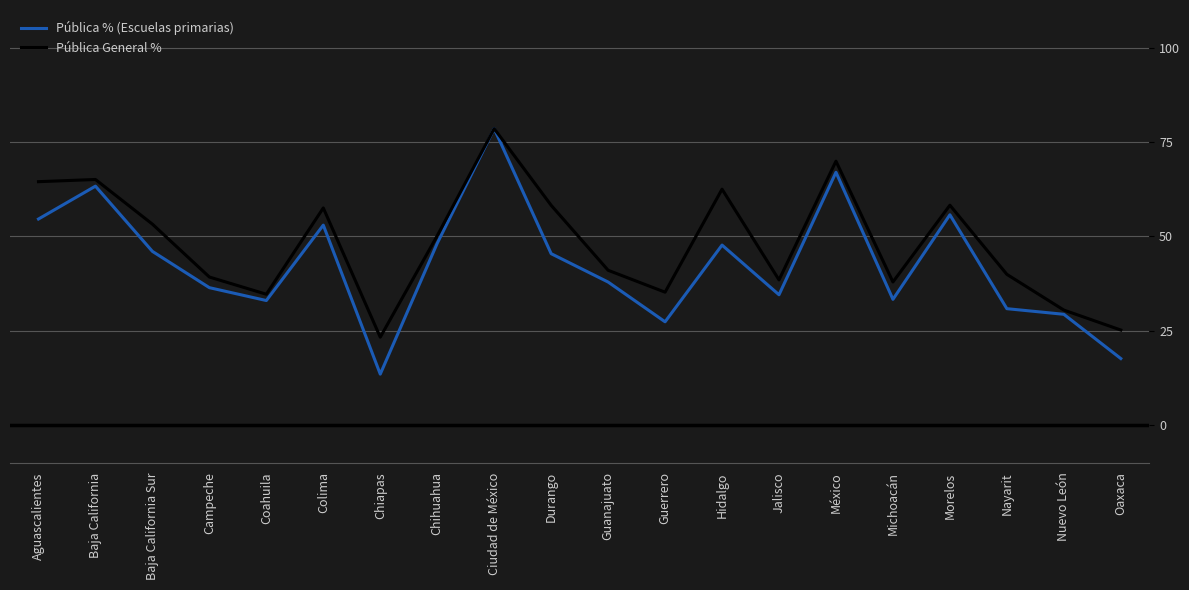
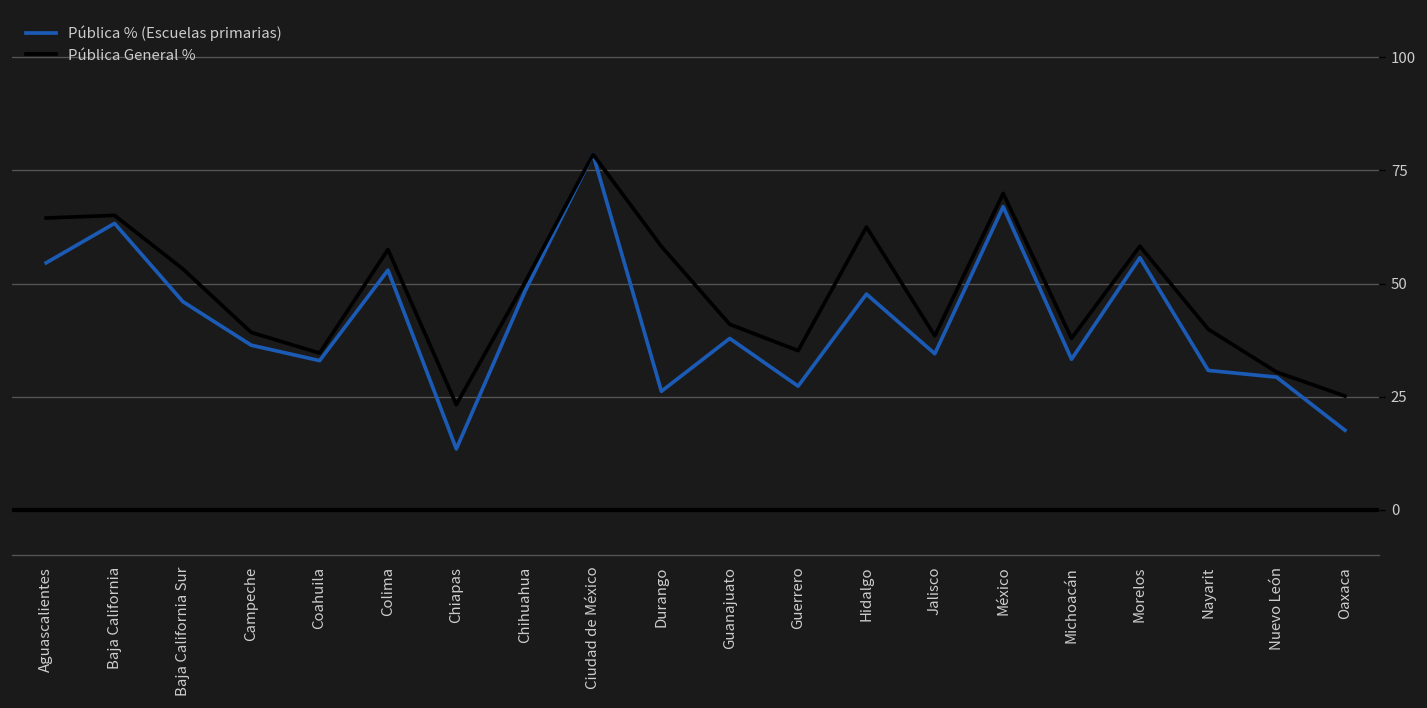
Pública % (Escuelas primarias), Durango: 45 -> 26
